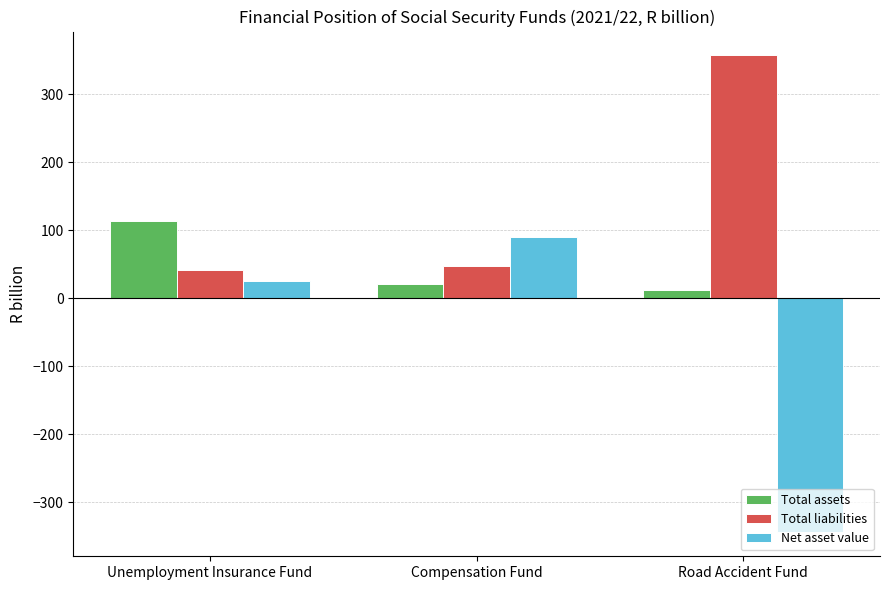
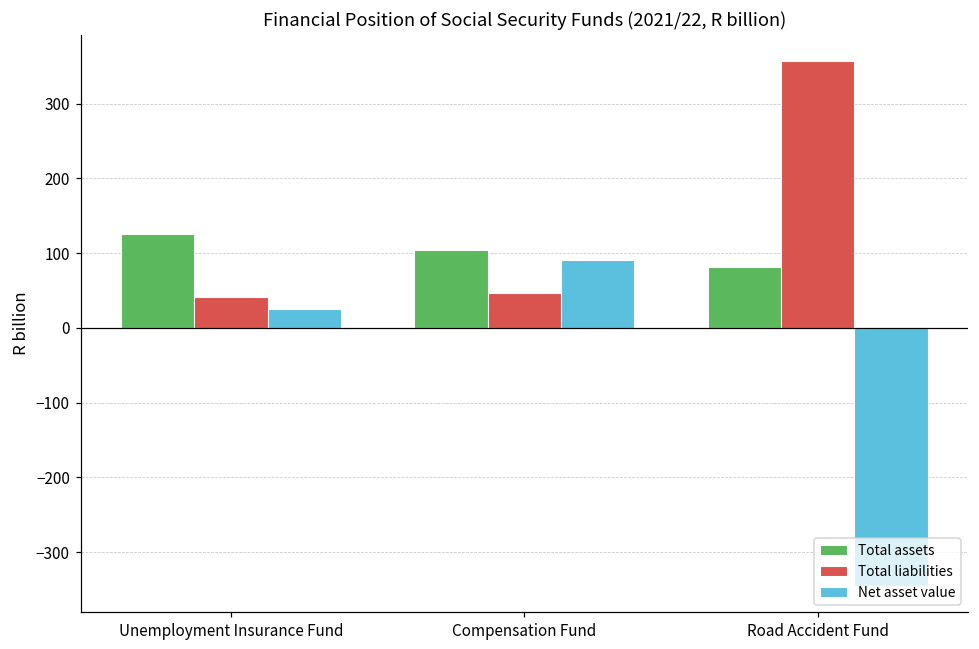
Total assets, Unemployment Insurance Fund: 110 -> 130
Total assets, Compensation Fund: 20 -> 100
Total assets, Road Accident Fund: 10 -> 80
